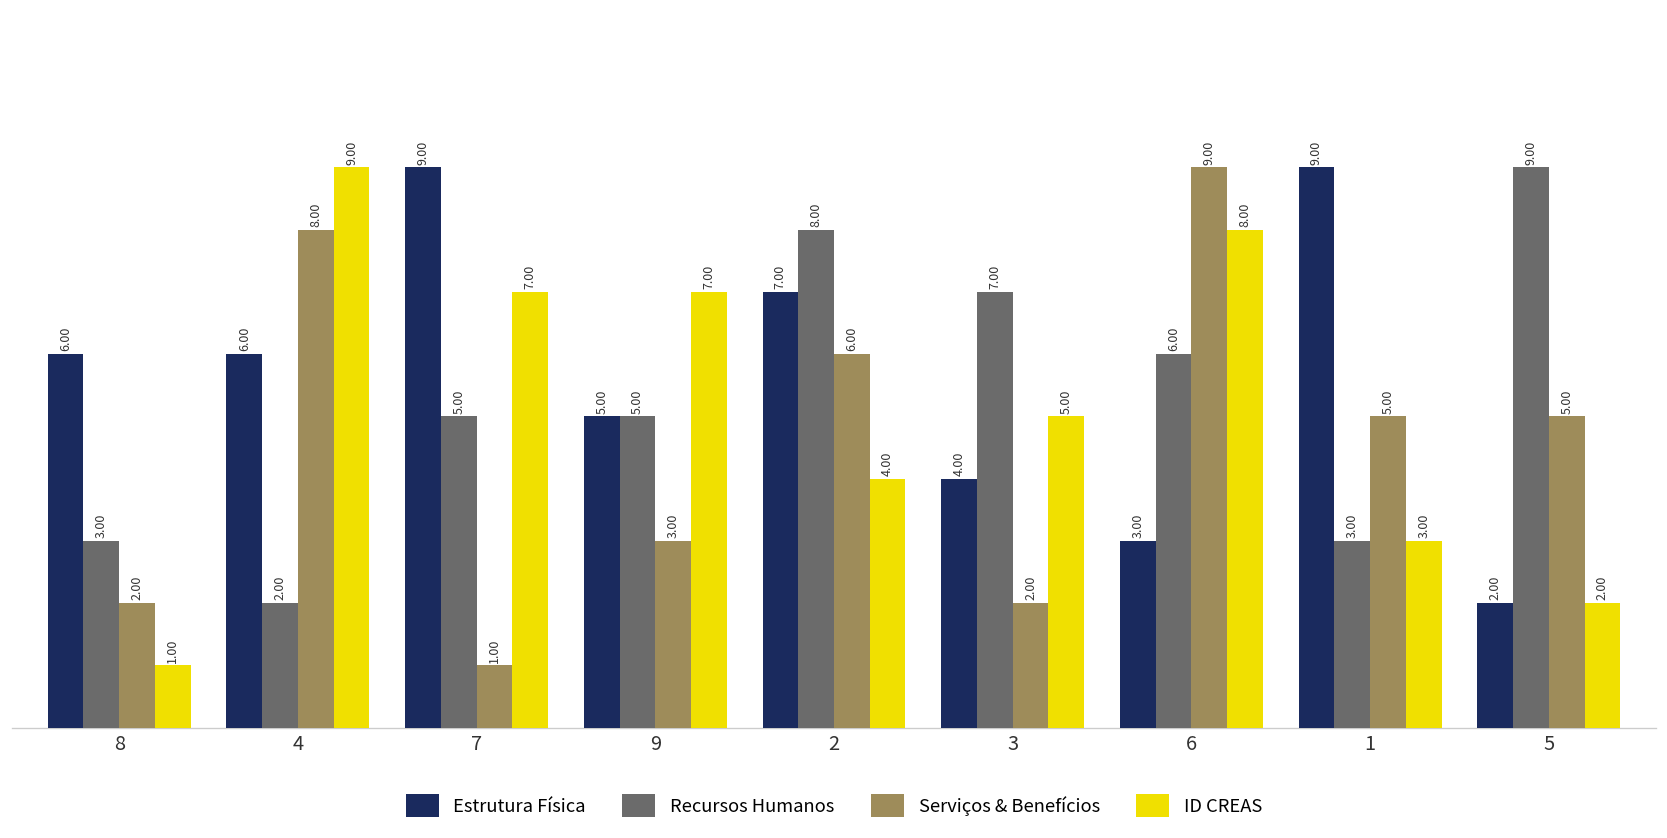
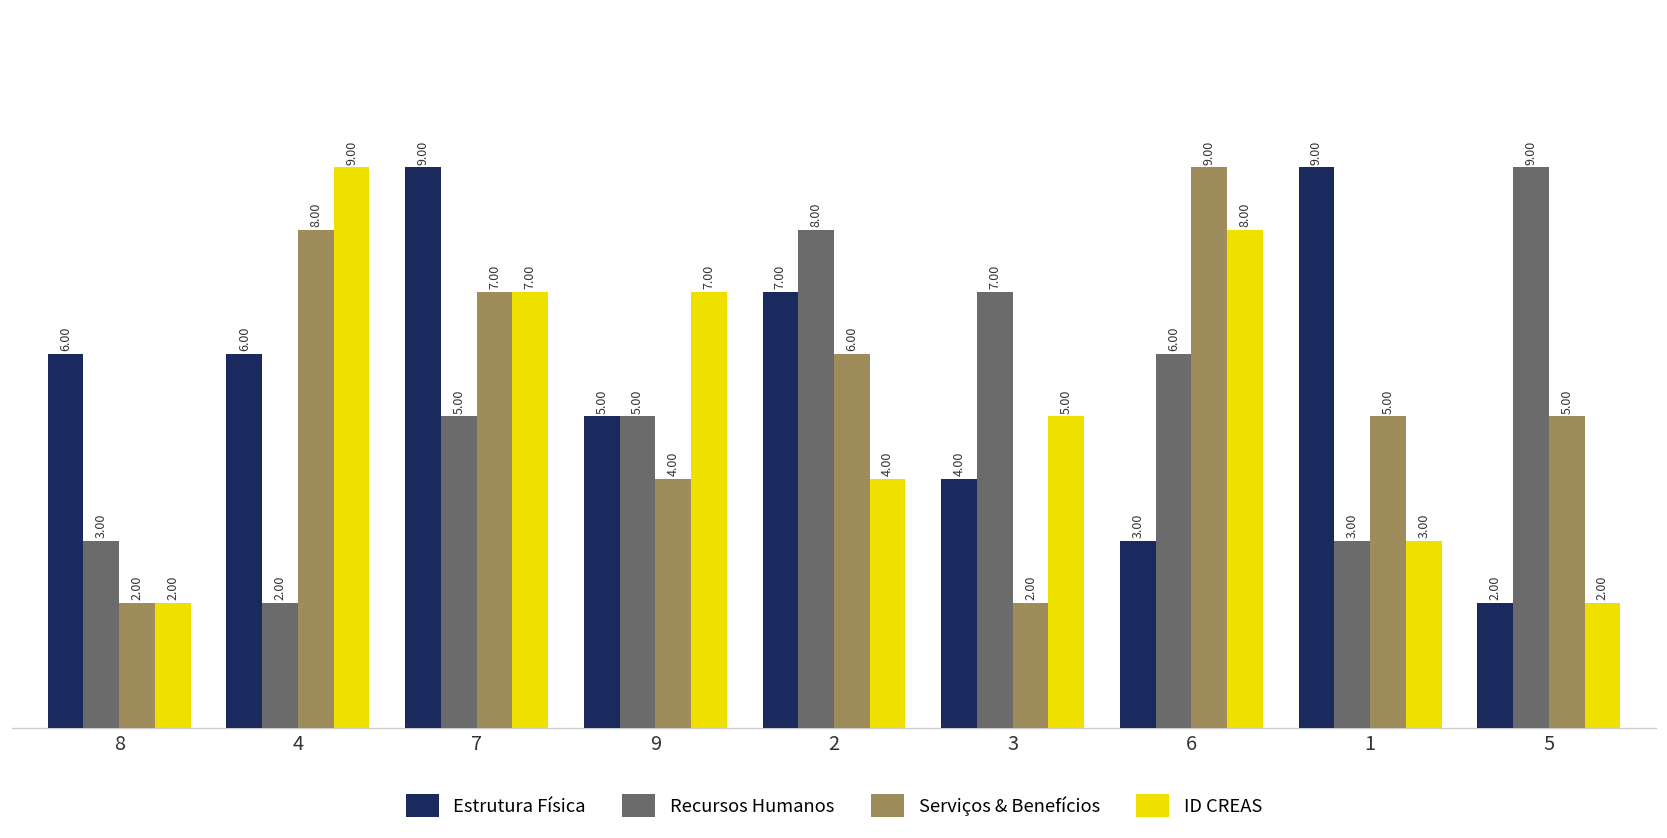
ID CREAS, 8: 1.00 -> 2.00
Serviços & Benefícios, 7: 1.00 -> 7.00
Serviços & Benefícios, 9: 3.00 -> 4.00
